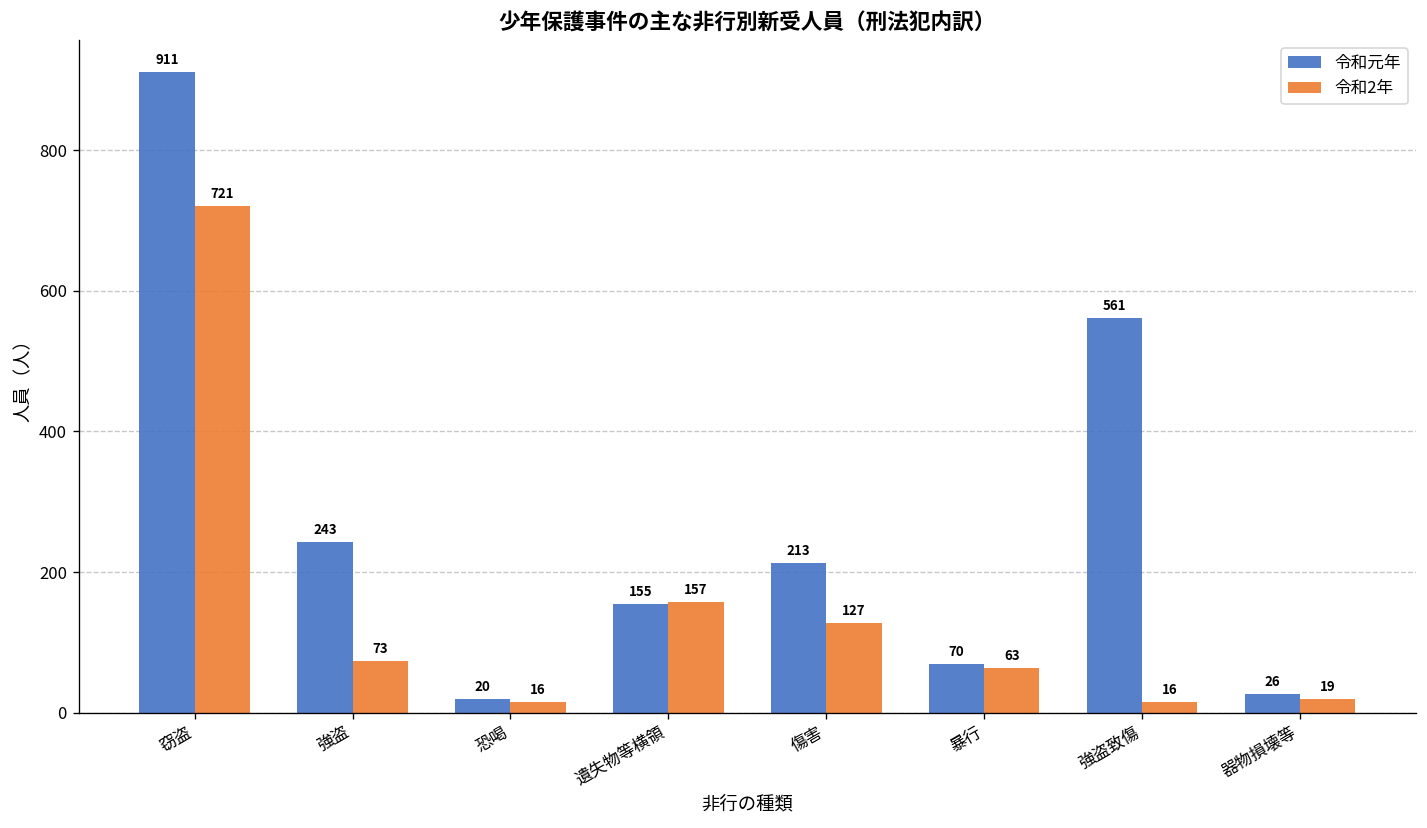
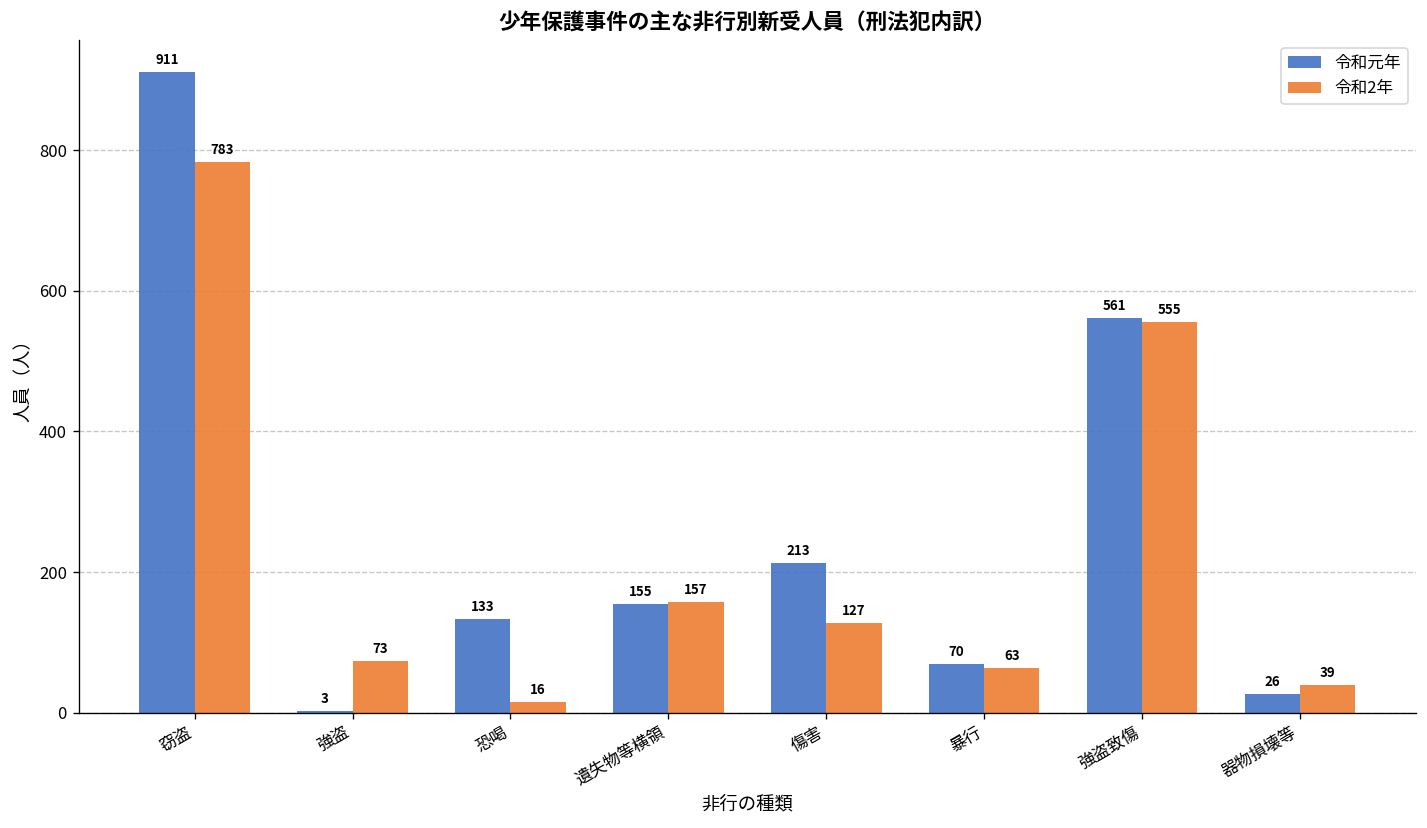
令和2年, 窃盗: 721 -> 783
令和元年, 強盗: 243 -> 3
令和元年, 恐喝: 20 -> 133
令和2年, 強盗致傷: 16 -> 555
令和2年, 器物損壊等: 19 -> 39
